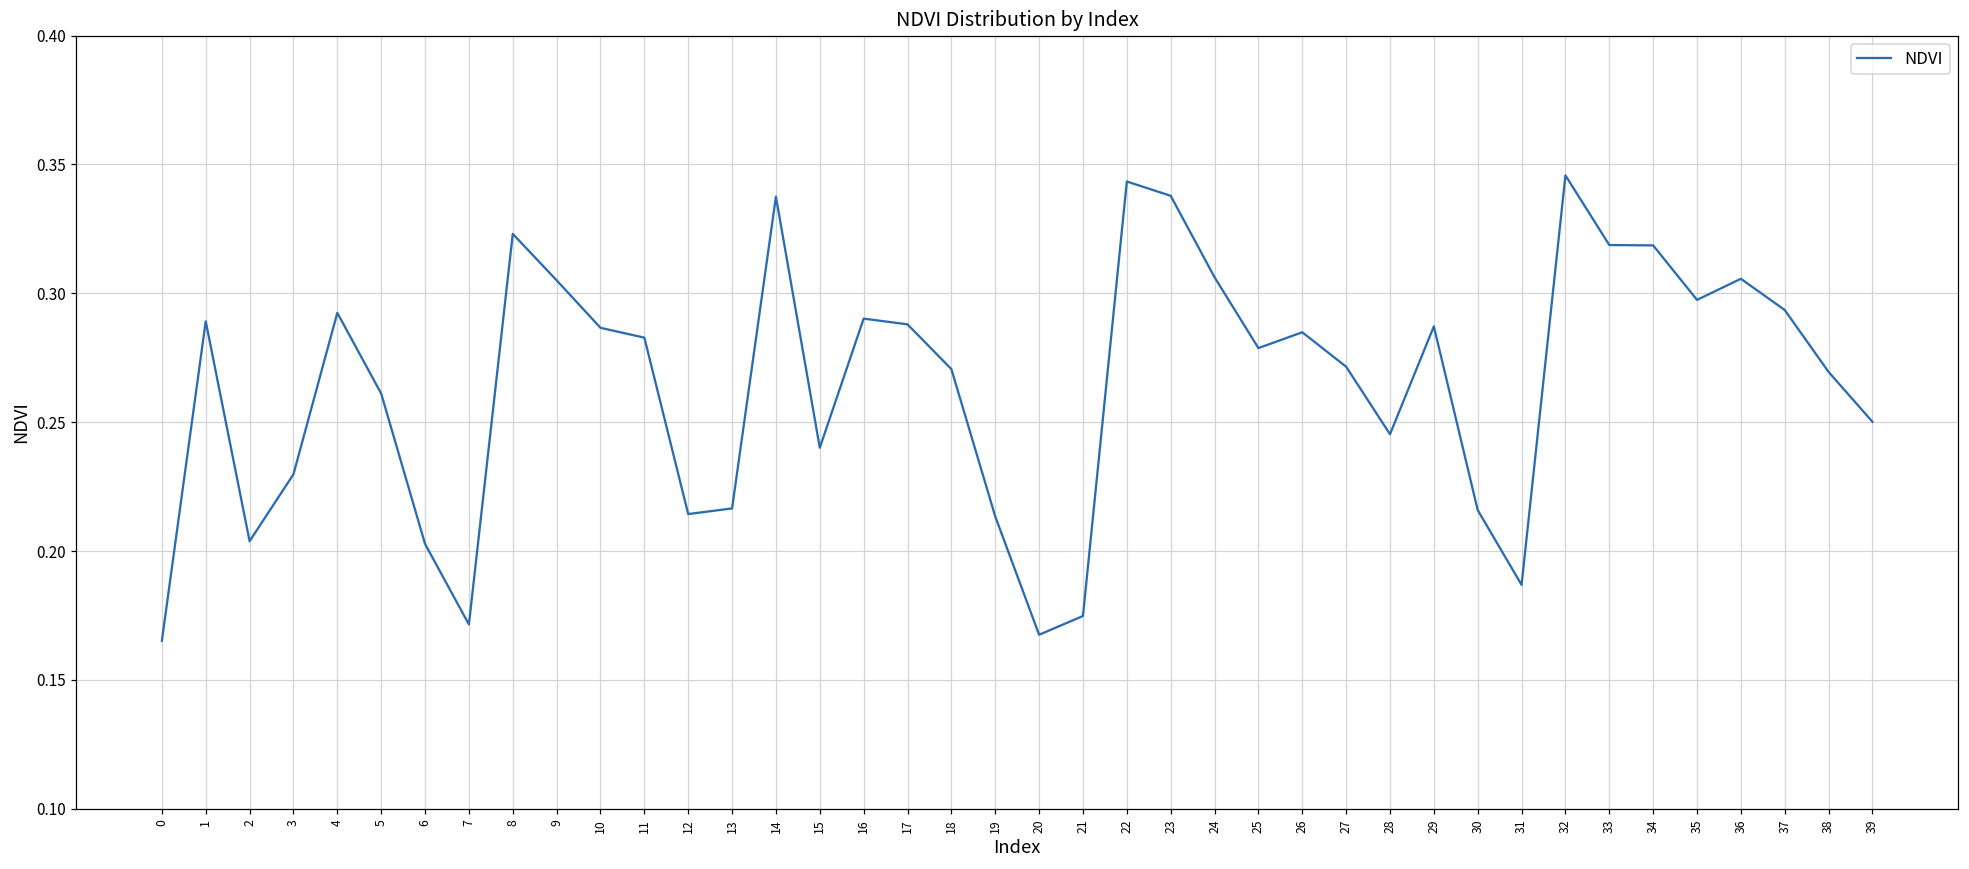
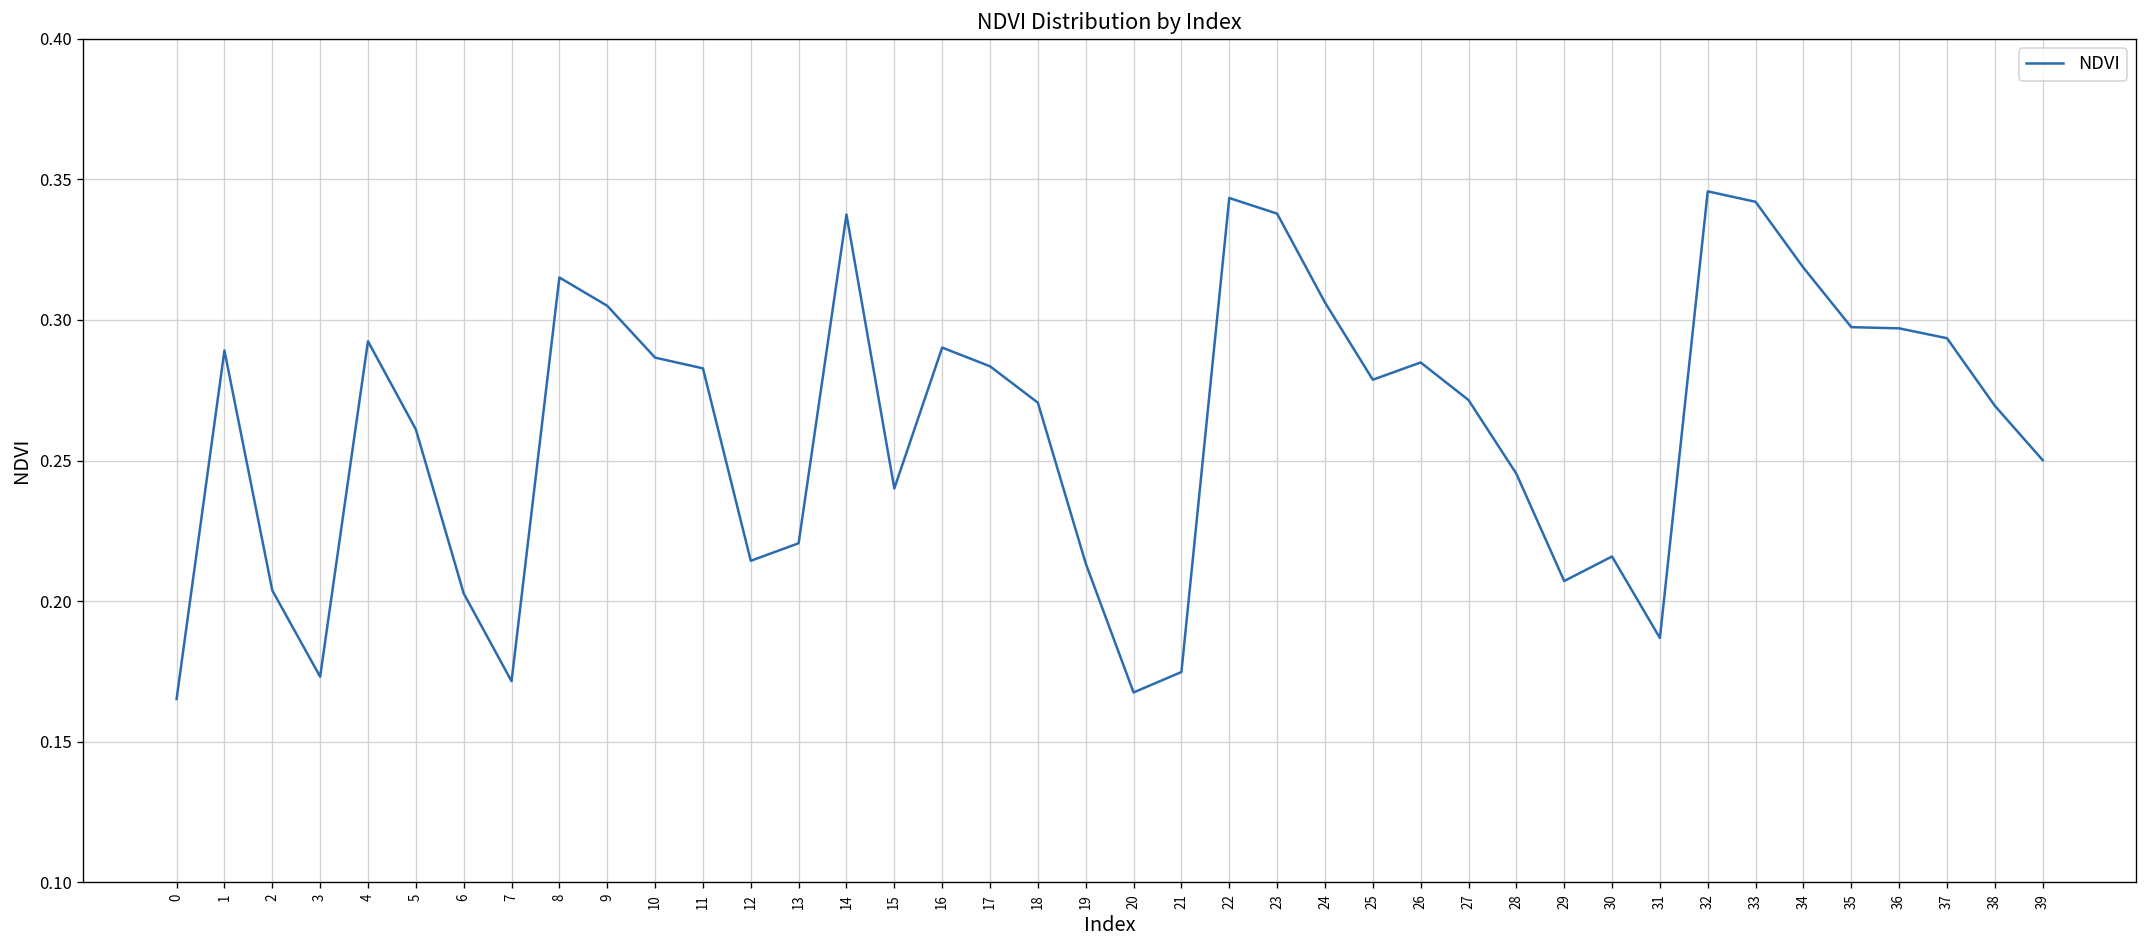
3: 0.230 -> 0.173
8: 0.323 -> 0.315
13: 0.217 -> 0.221
17: 0.288 -> 0.284
29: 0.287 -> 0.207
33: 0.319 -> 0.342
36: 0.306 -> 0.297
